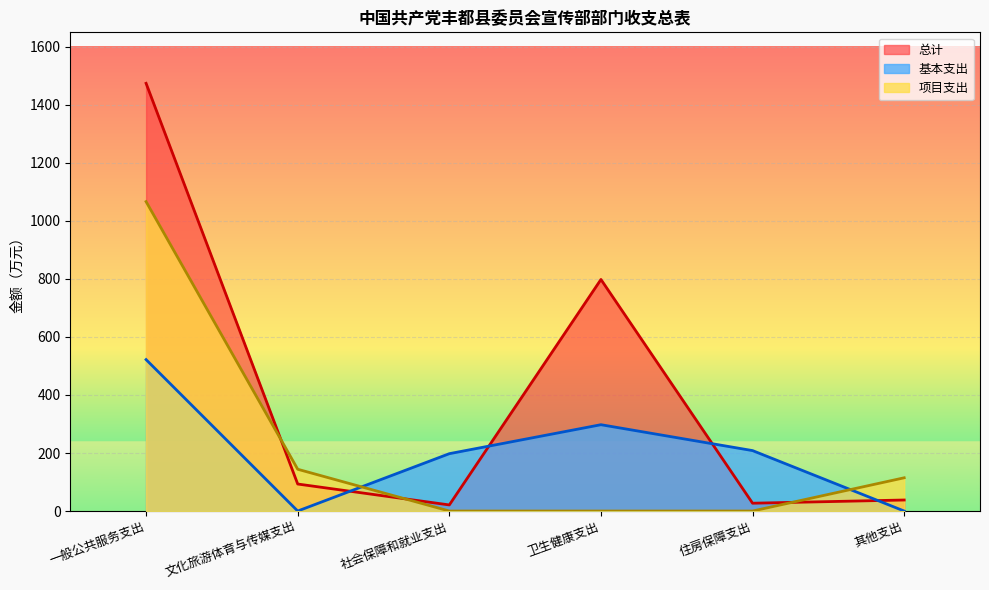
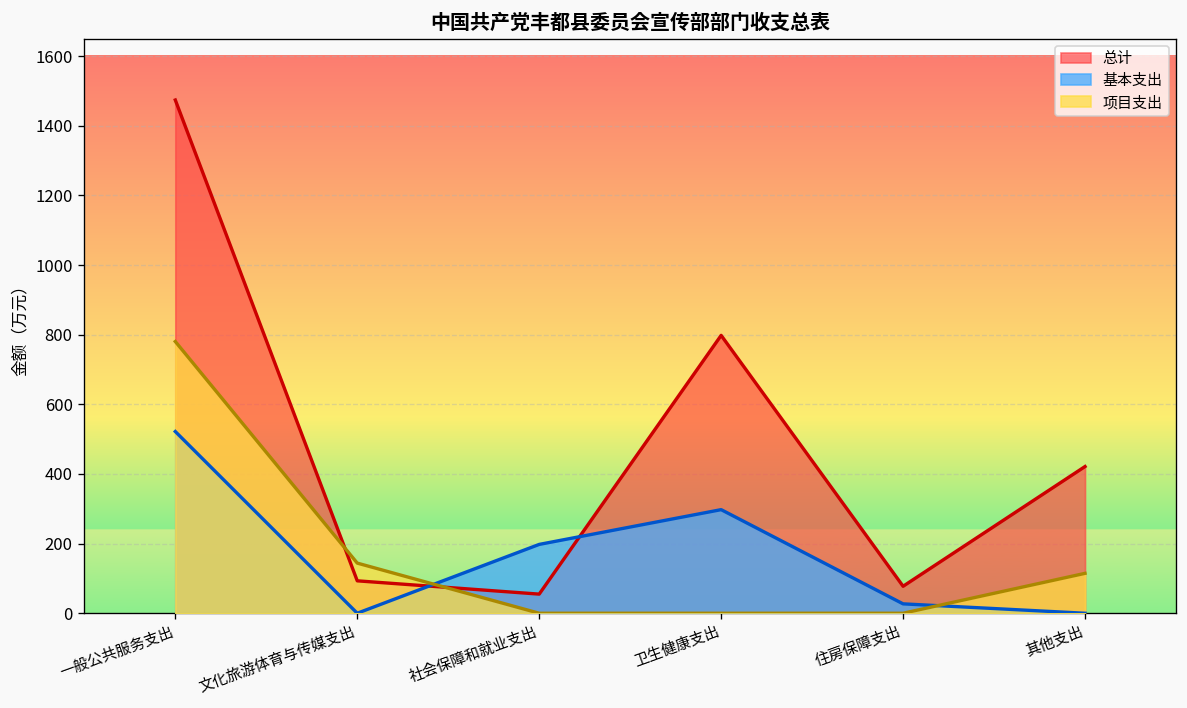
项目支出, 一般公共服务支出: 1070 -> 780
总计, 社会保障和就业支出: 20 -> 50
总计, 住房保障支出: 30 -> 80
基本支出, 住房保障支出: 210 -> 30
总计, 其他支出: 40 -> 420
